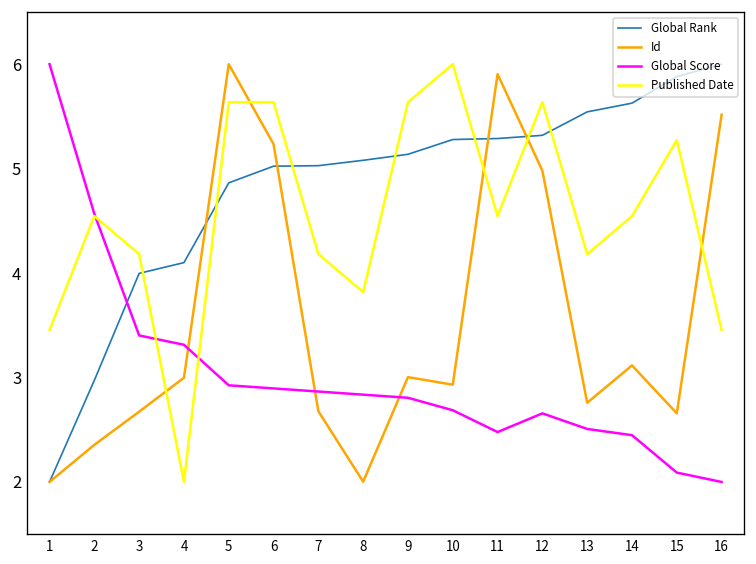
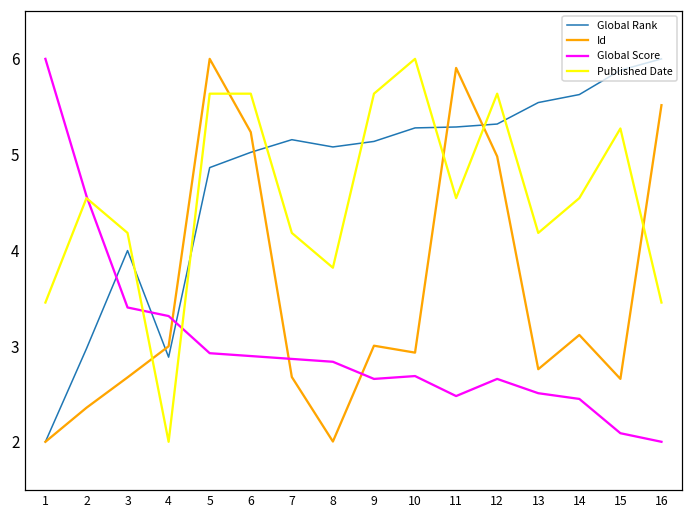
Global Rank, 4: 4.1 -> 2.9
Global Rank, 7: 5.0 -> 5.2
Global Score, 9: 2.8 -> 2.7
